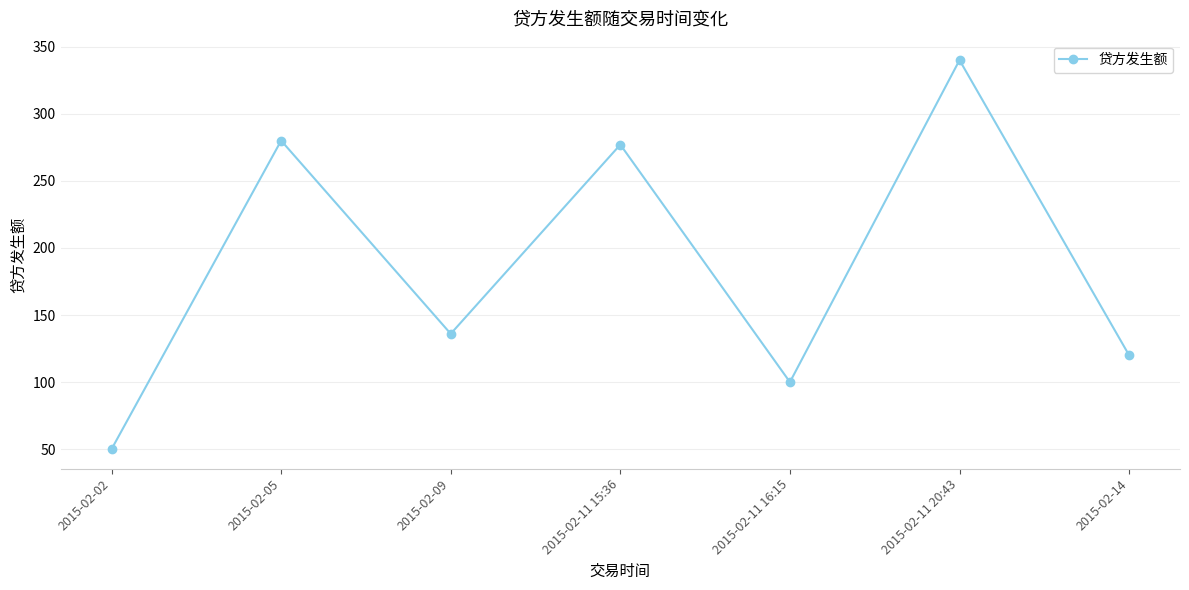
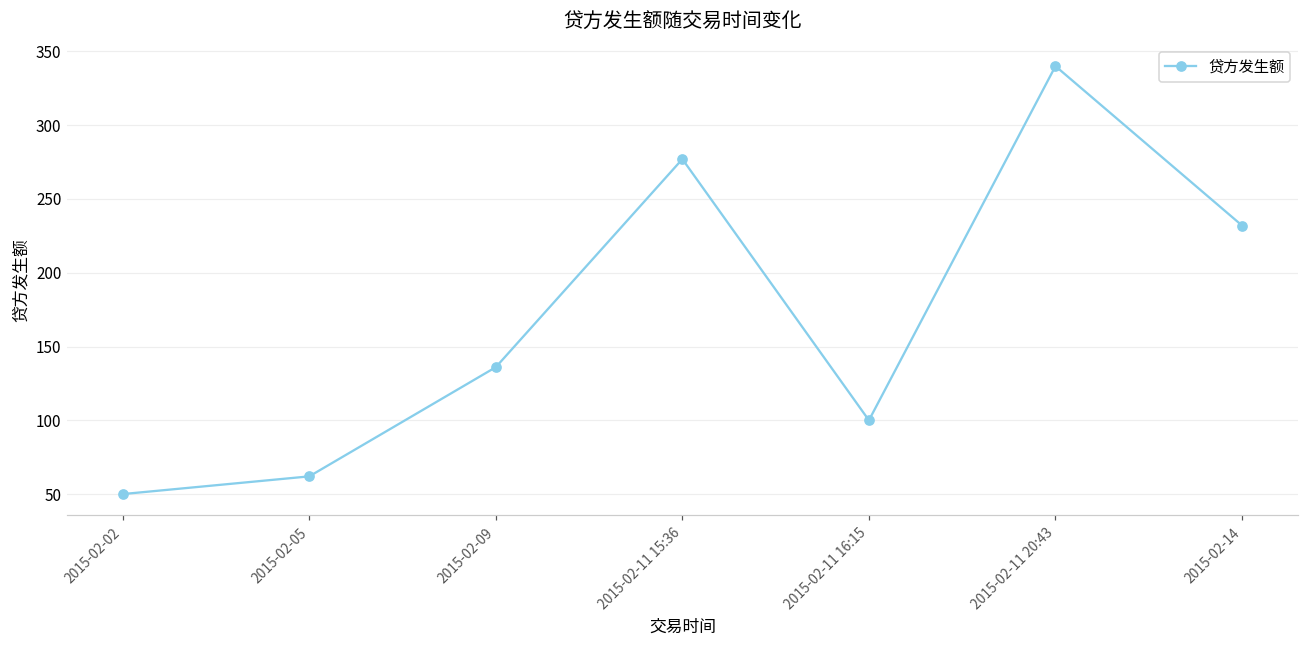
2015-02-05: 280 -> 62
2015-02-14: 120 -> 232
